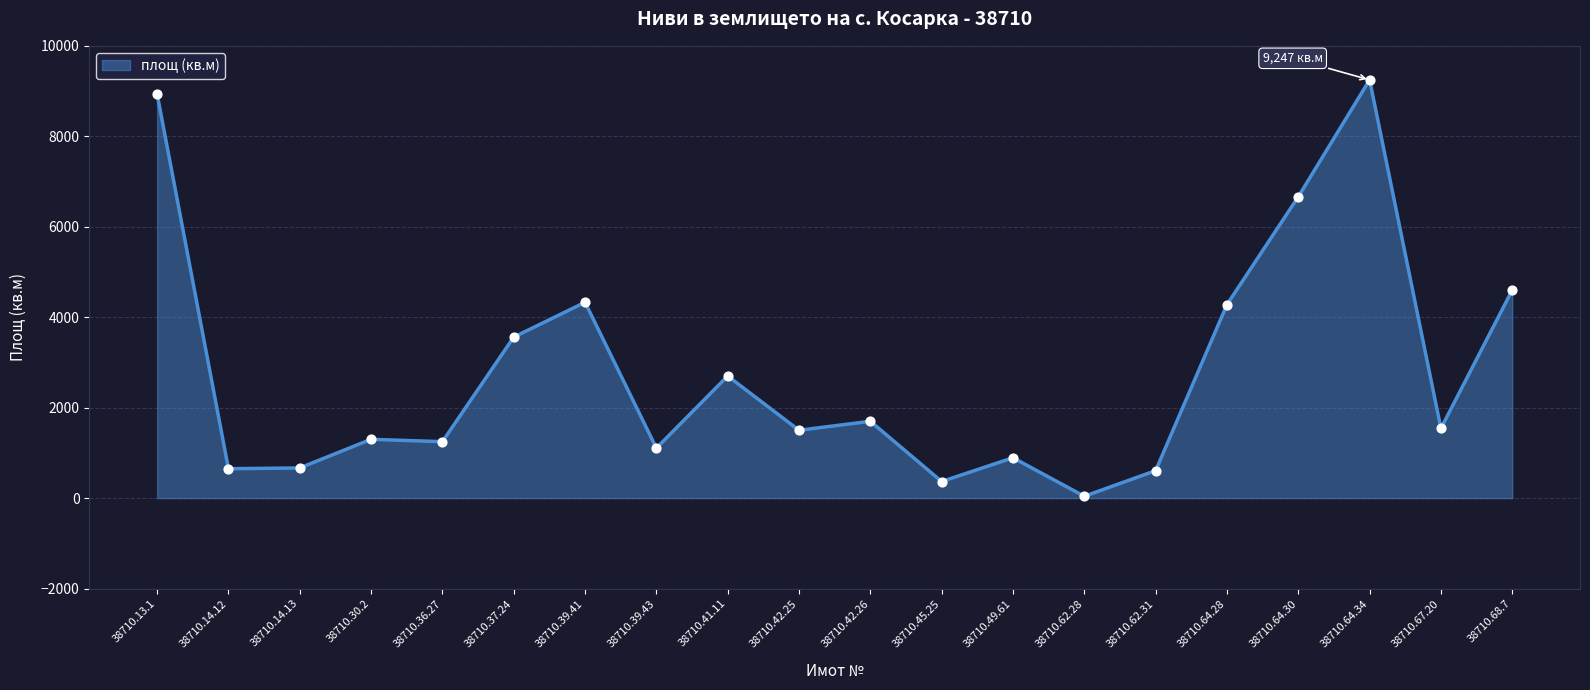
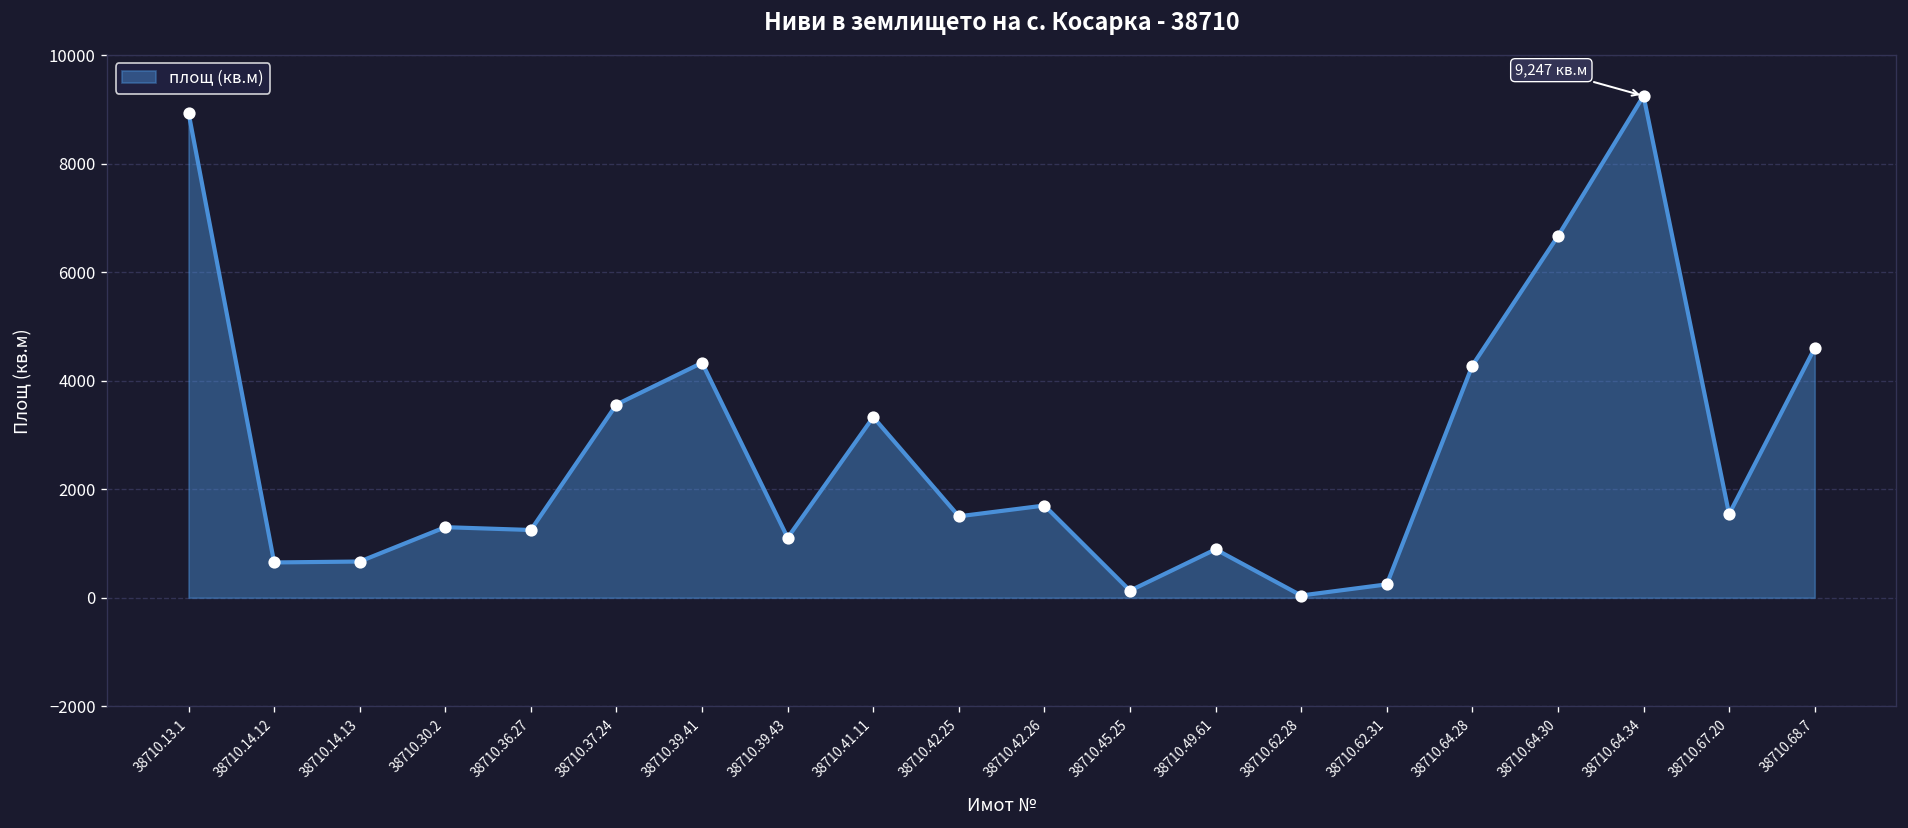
38710.41.11: 2700 -> 3300
38710.45.25: 400 -> 100
38710.62.31: 600 -> 200
